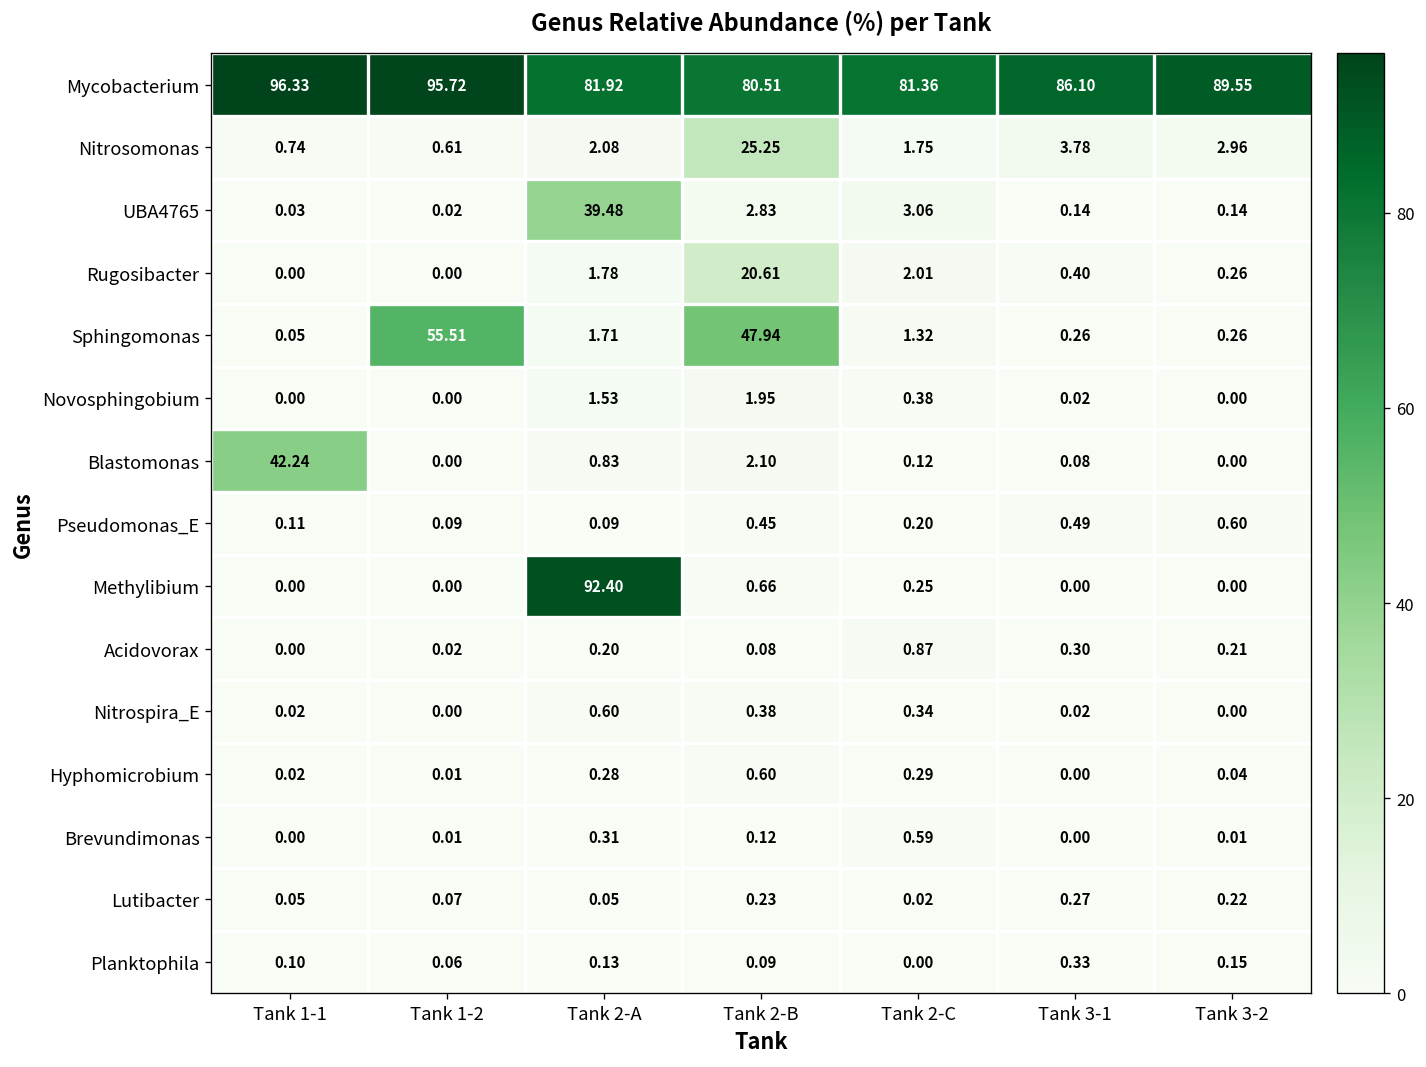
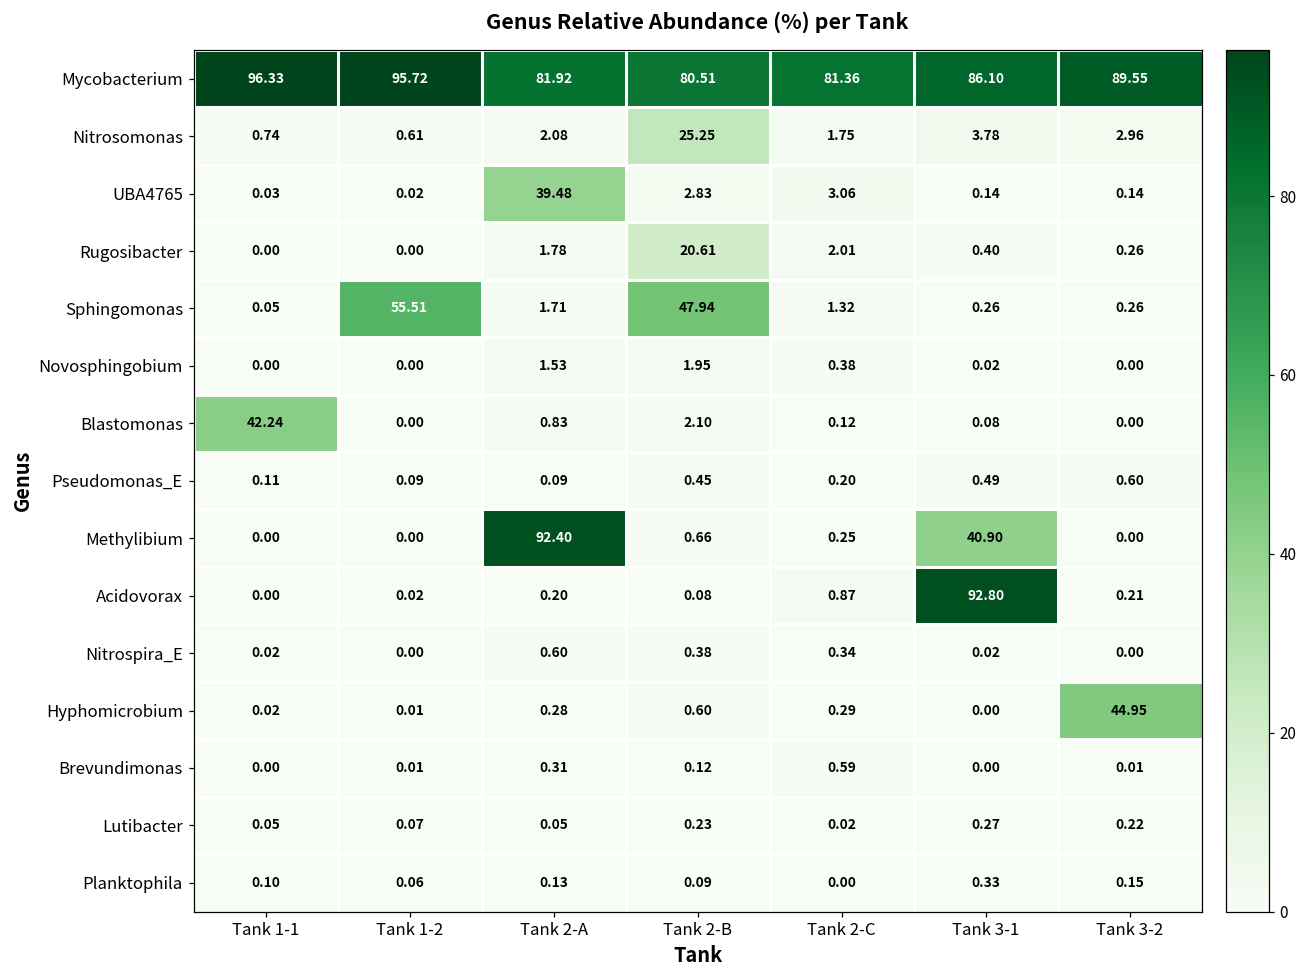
Methylibium, Tank 3-1: 0.00 -> 40.90
Acidovorax, Tank 3-1: 0.30 -> 92.80
Hyphomicrobium, Tank 3-2: 0.04 -> 44.95
